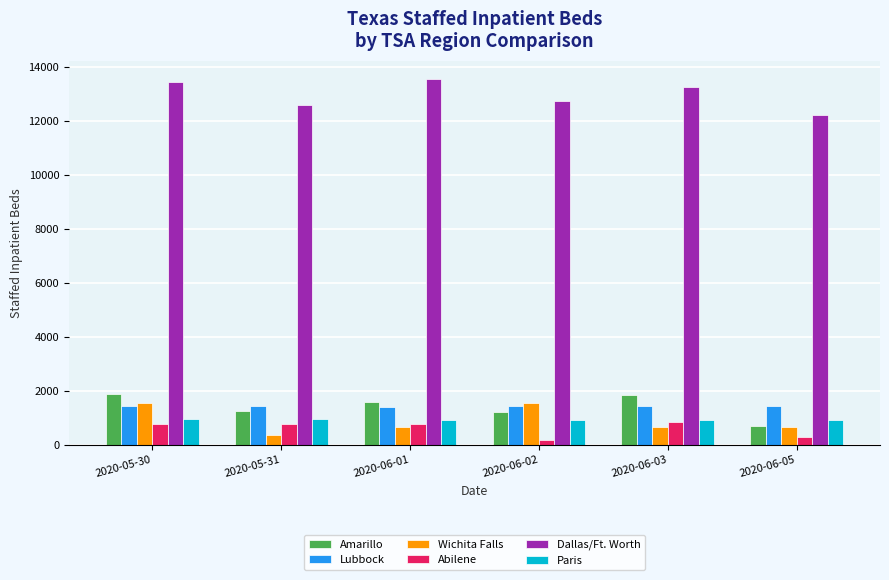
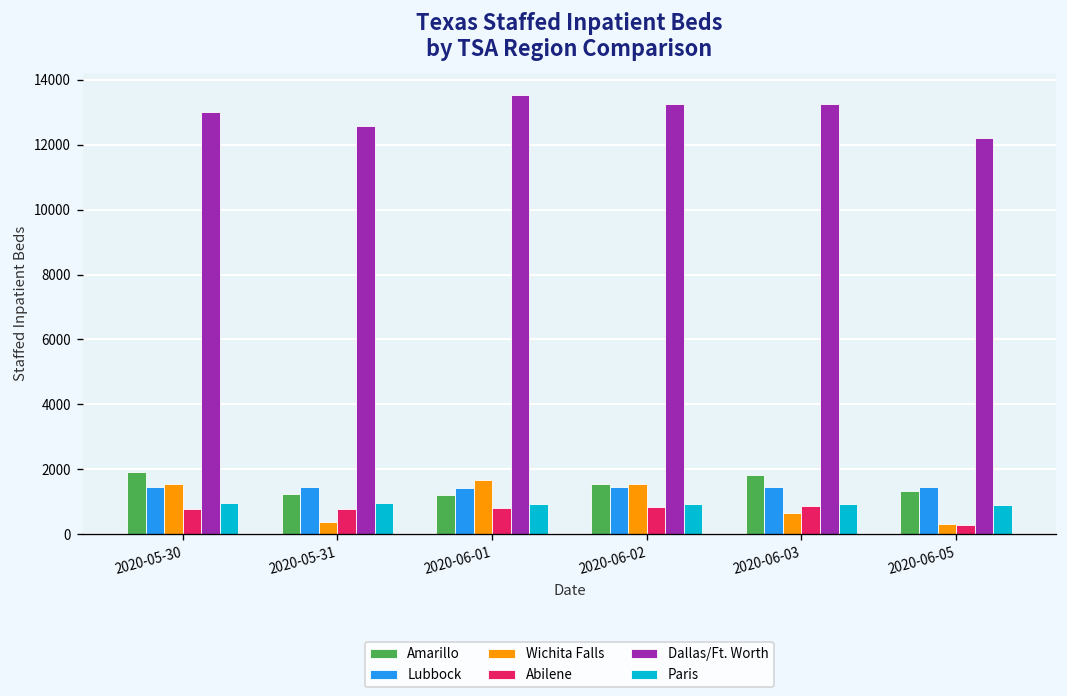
Dallas/Ft. Worth, 2020-05-30: 13400 -> 13000
Amarillo, 2020-06-01: 1600 -> 1200
Wichita Falls, 2020-06-01: 700 -> 1700
Amarillo, 2020-06-02: 1200 -> 1500
Abilene, 2020-06-02: 200 -> 800
Dallas/Ft. Worth, 2020-06-02: 12700 -> 13300
Amarillo, 2020-06-05: 700 -> 1300
Wichita Falls, 2020-06-05: 700 -> 300
